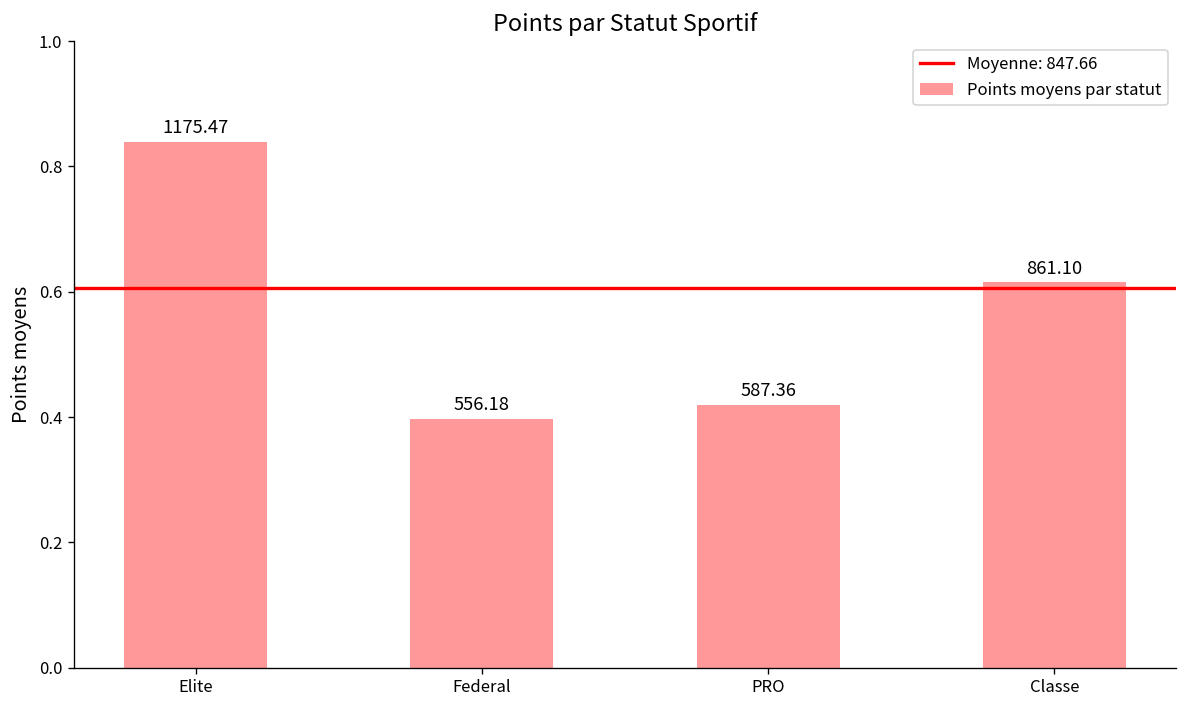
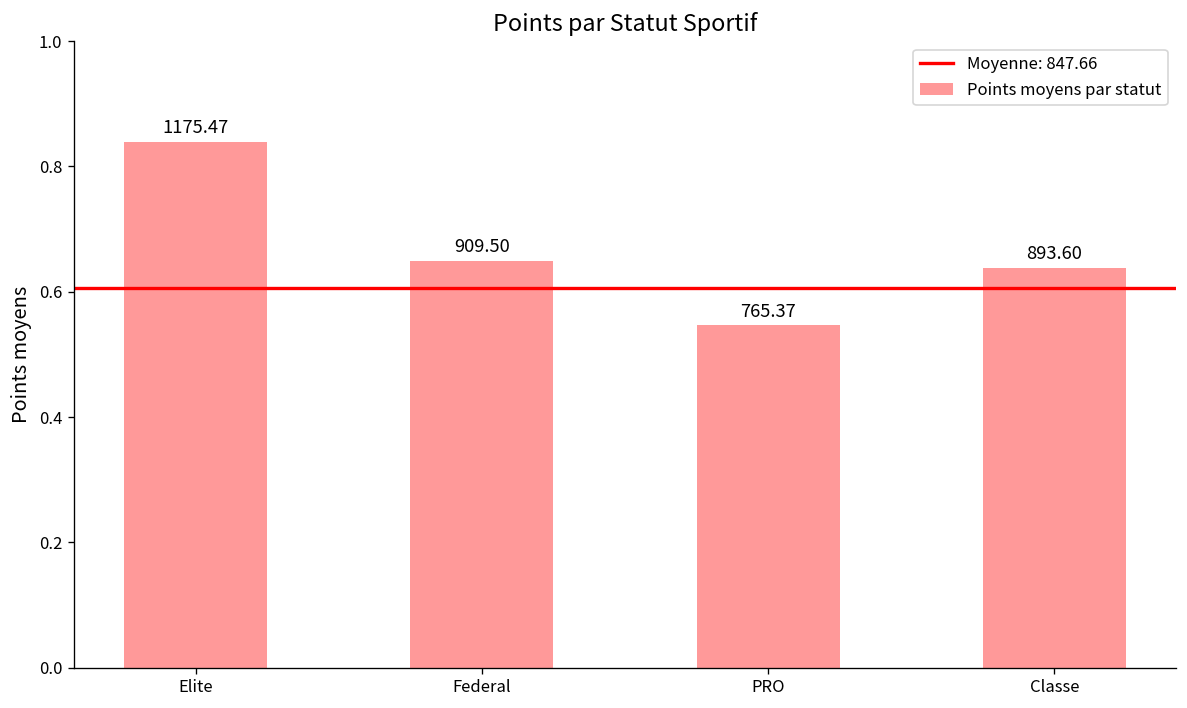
Federal: 556.18 -> 909.50
PRO: 587.36 -> 765.37
Classe: 861.10 -> 893.60
